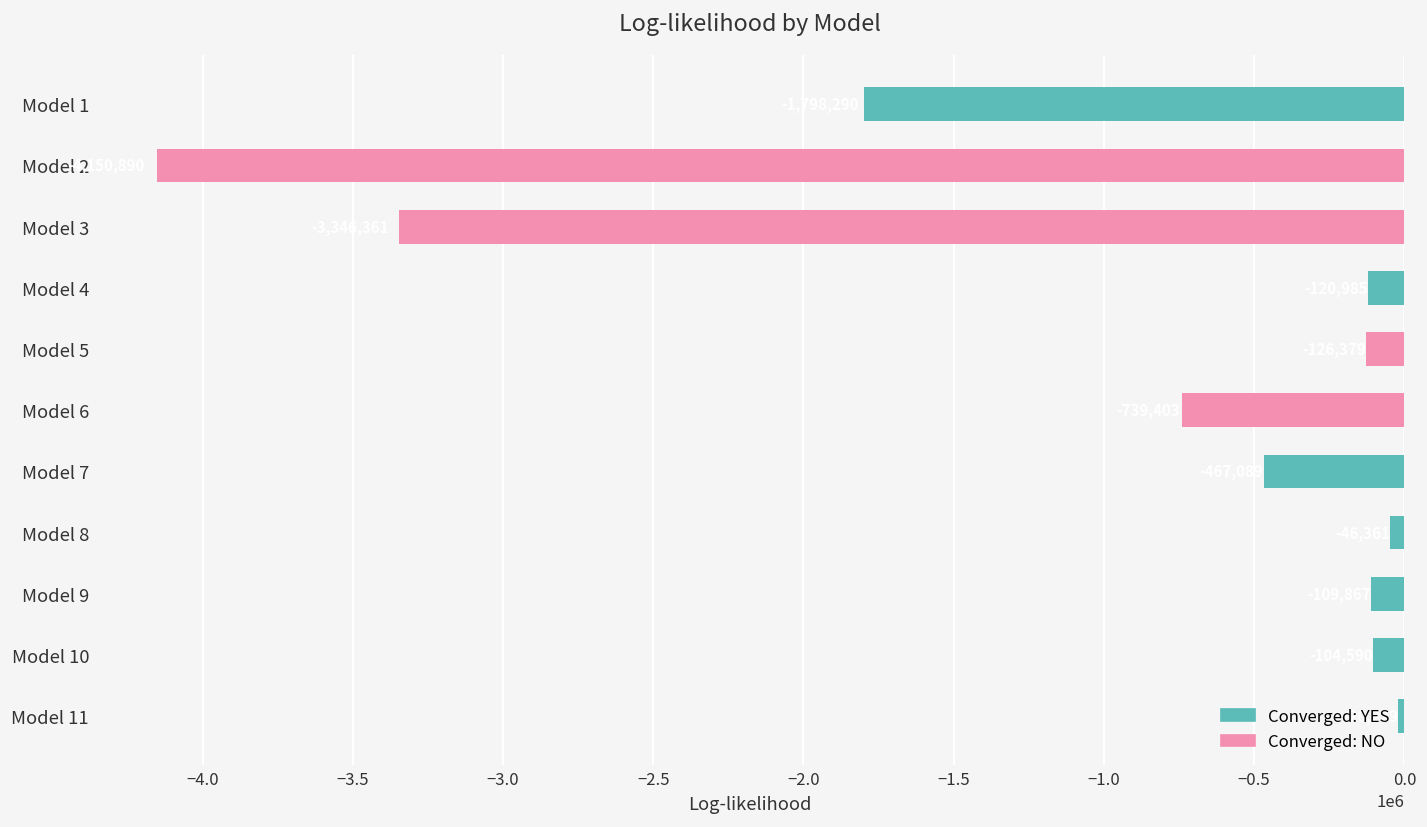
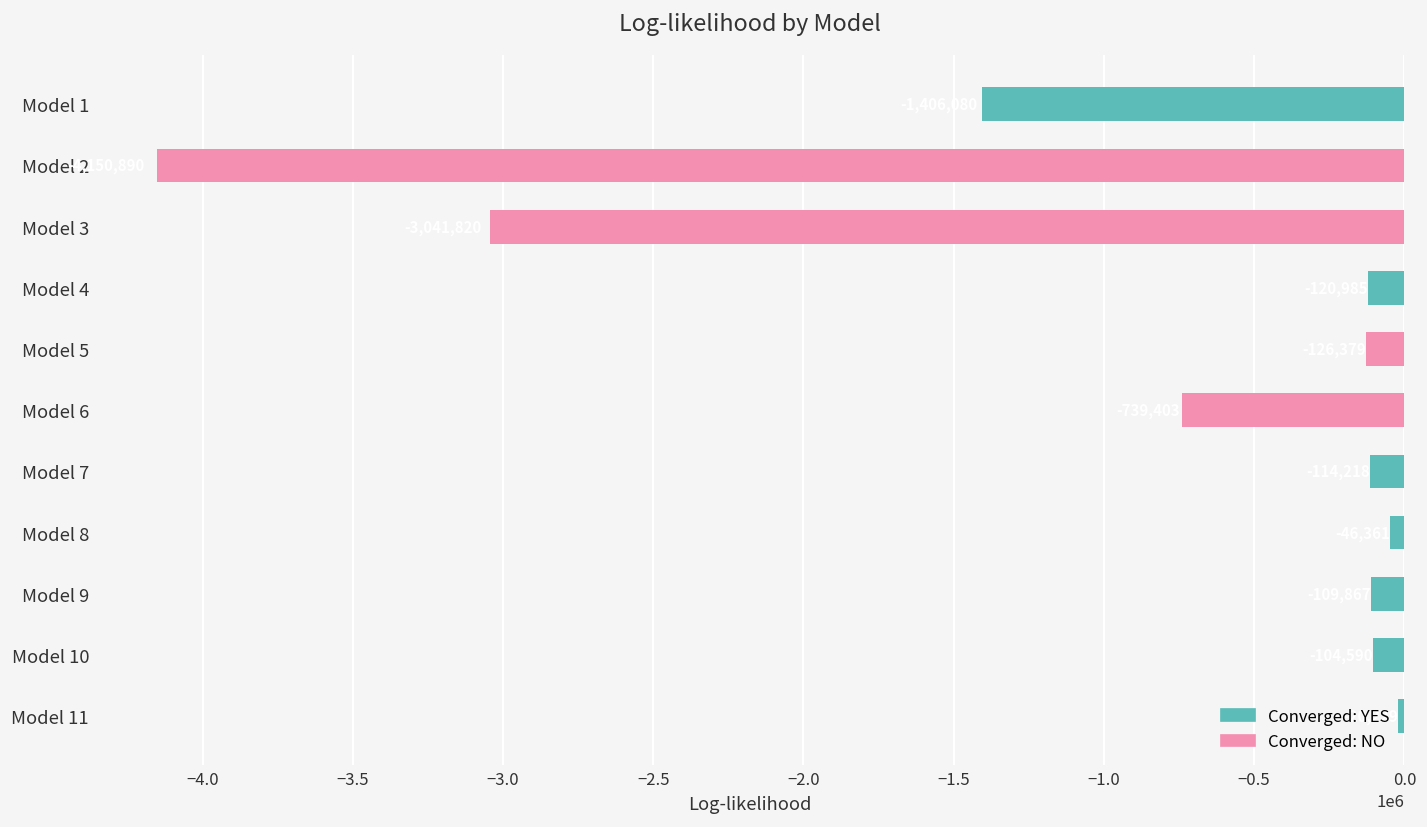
Model 1: -1800000 -> -1410000
Model 3: -3350000 -> -3040000
Model 7: -470000 -> -110000
